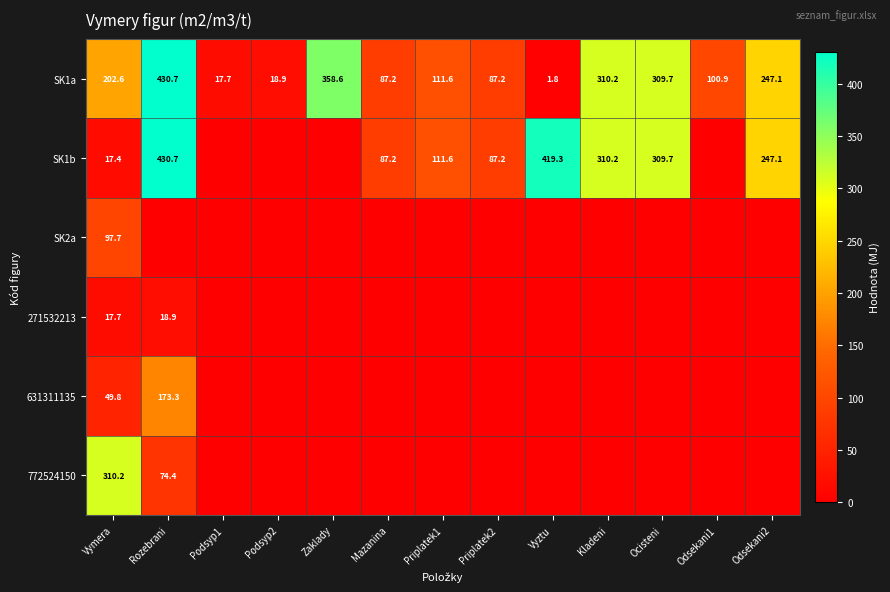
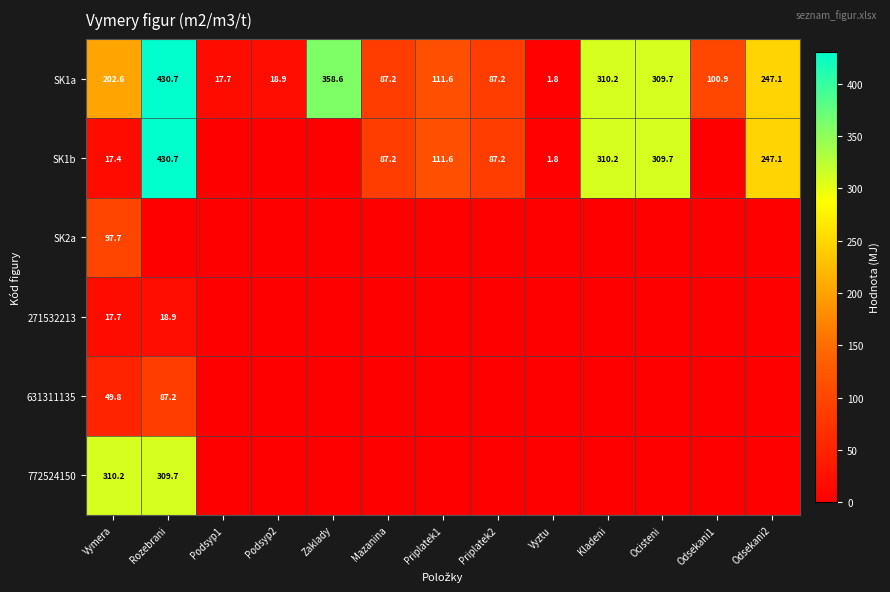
SK1b, Vyztu: 419.3 -> 1.8
631311135, Rozebrani: 173.3 -> 87.2
772524150, Rozebrani: 74.4 -> 309.7
